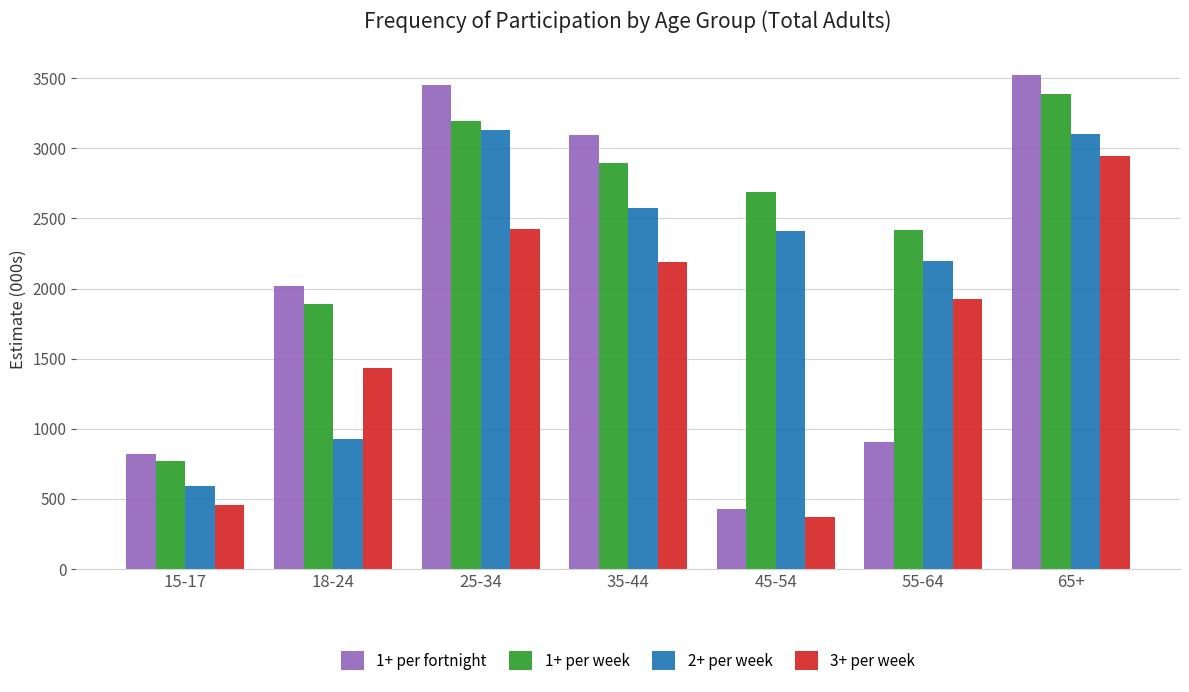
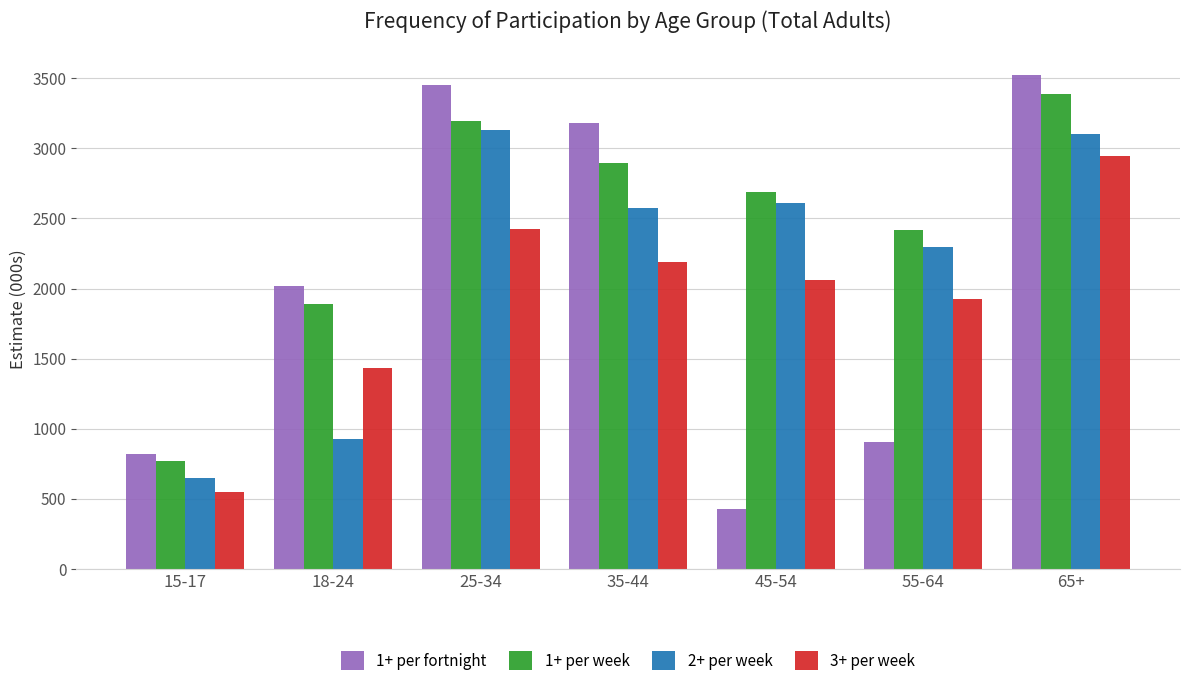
2+ per week, 15-17: 590 -> 650
3+ per week, 15-17: 460 -> 550
1+ per fortnight, 35-44: 3090 -> 3180
2+ per week, 45-54: 2410 -> 2610
3+ per week, 45-54: 370 -> 2060
2+ per week, 55-64: 2200 -> 2300
